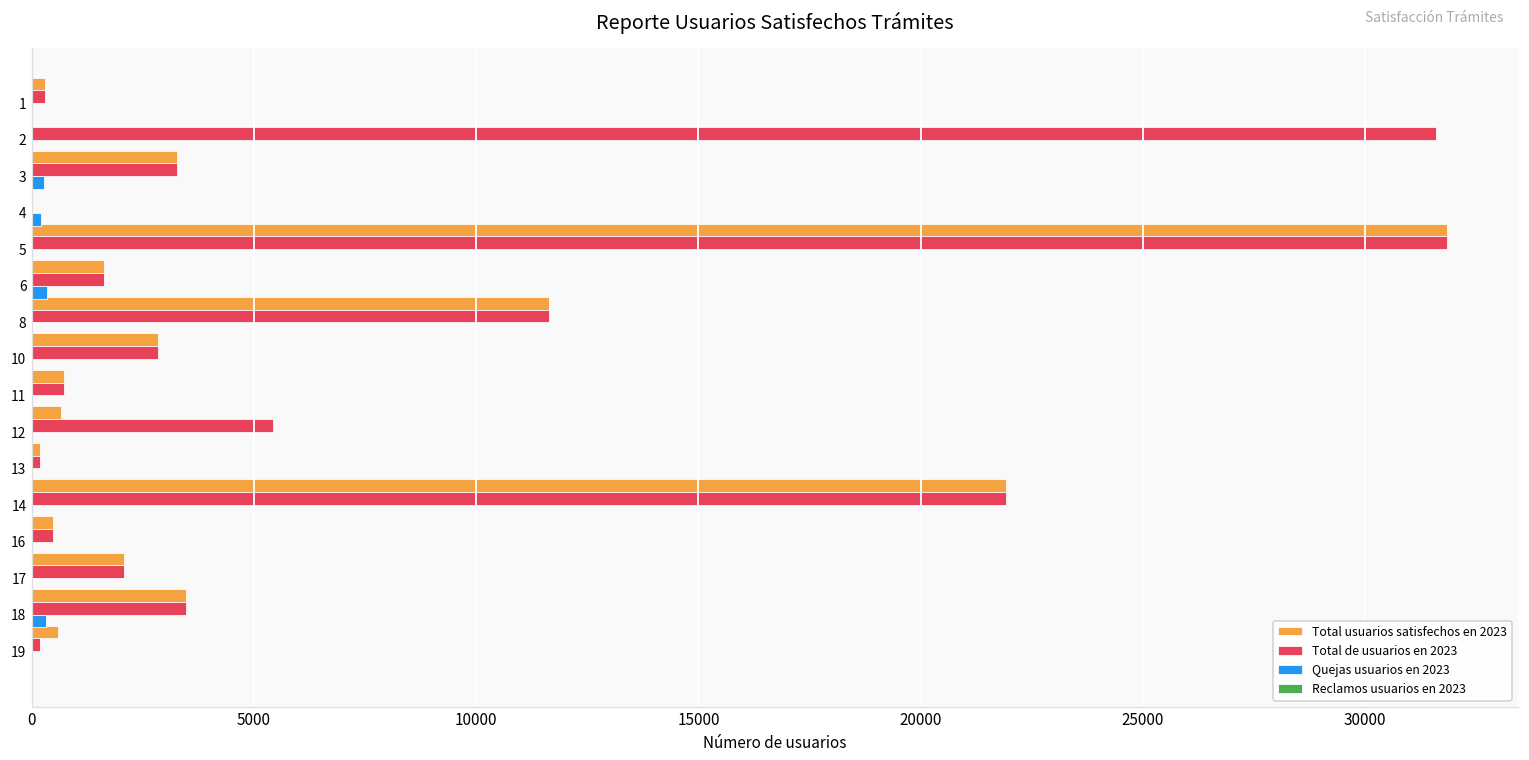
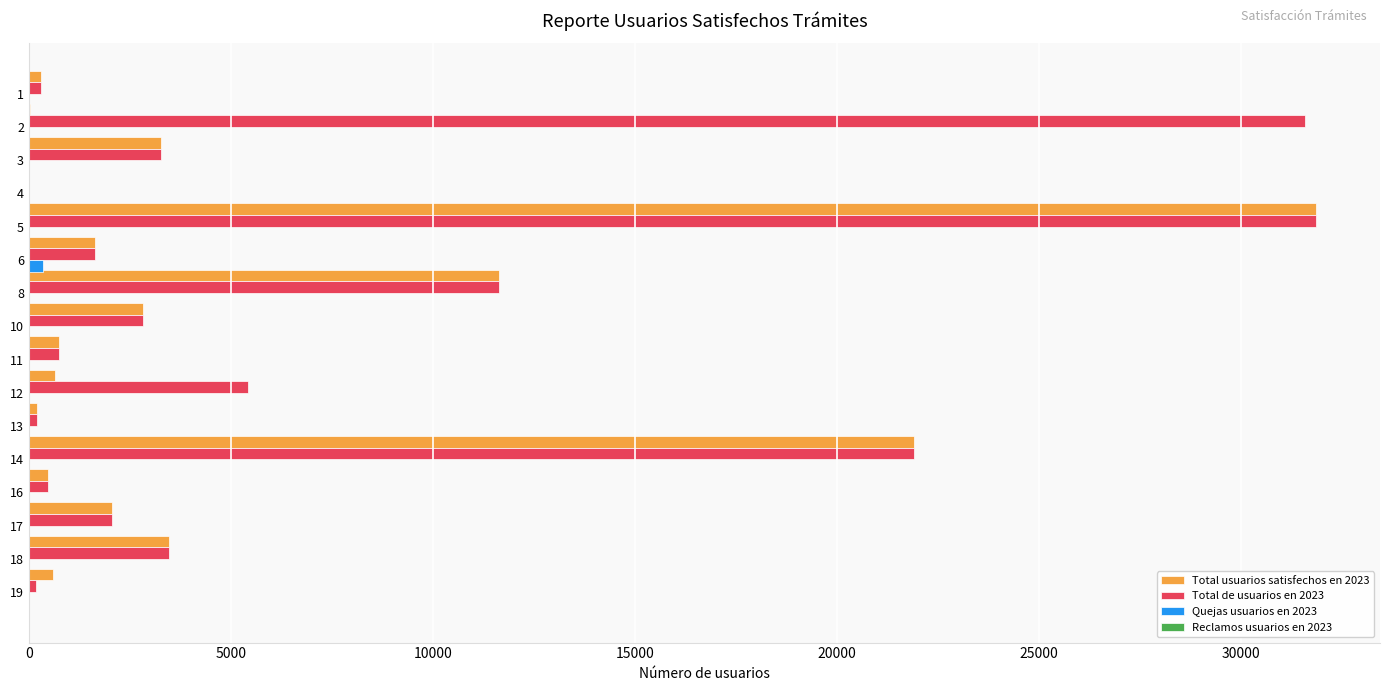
Quejas usuarios en 2023, 3: 300 -> 0
Quejas usuarios en 2023, 4: 200 -> 0
Quejas usuarios en 2023, 18: 300 -> 0
